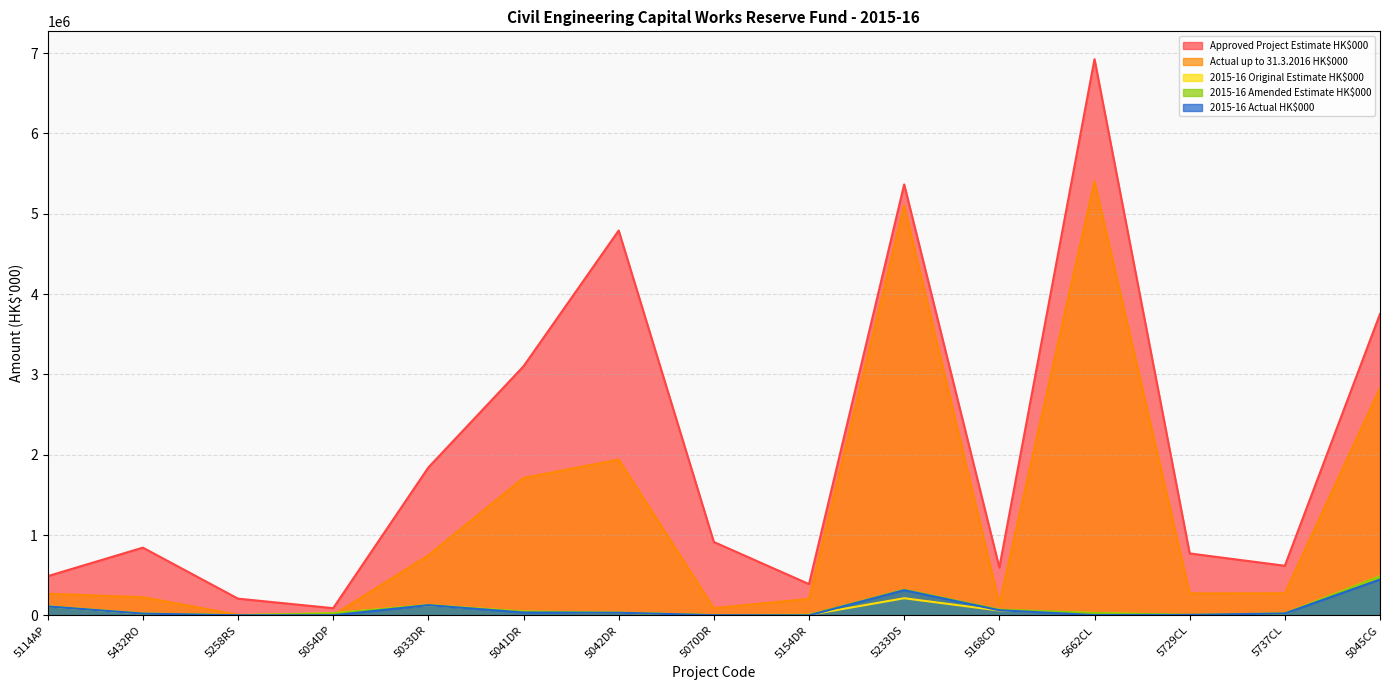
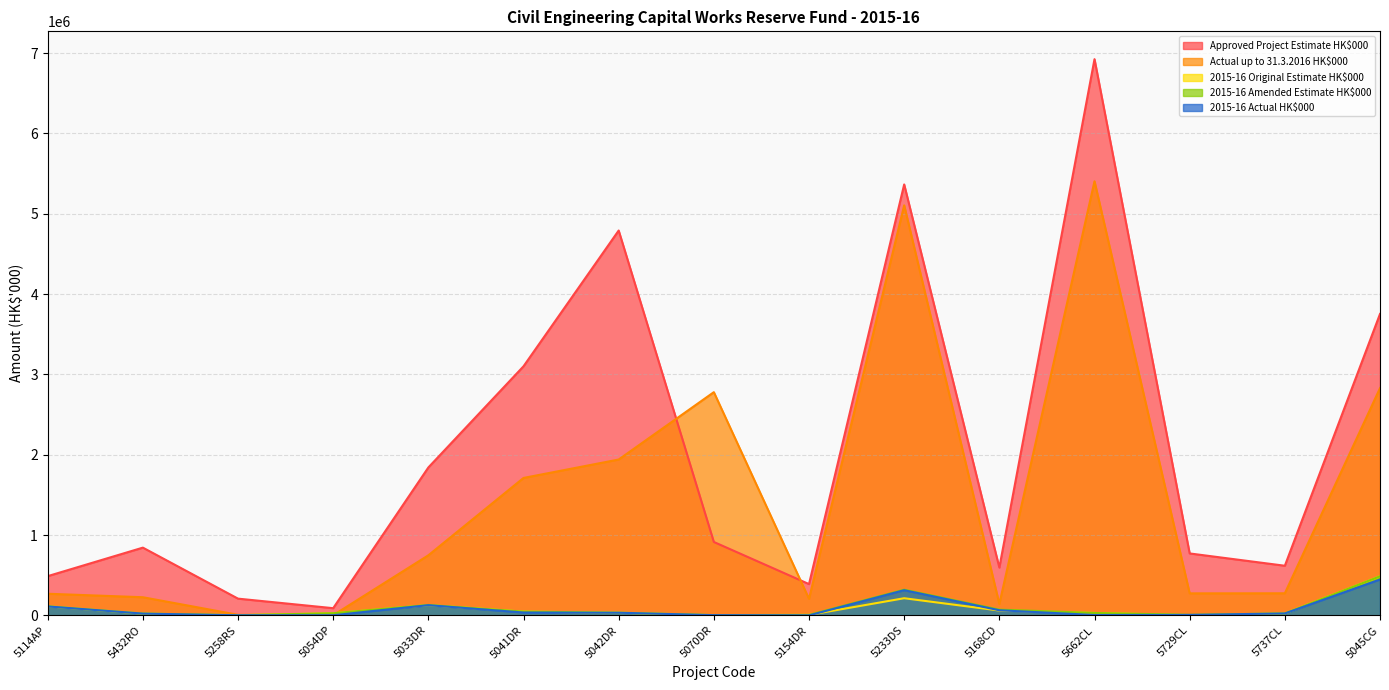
Actual up to 31.3.2016 HK$000, 5070DR: 100000 -> 2800000
